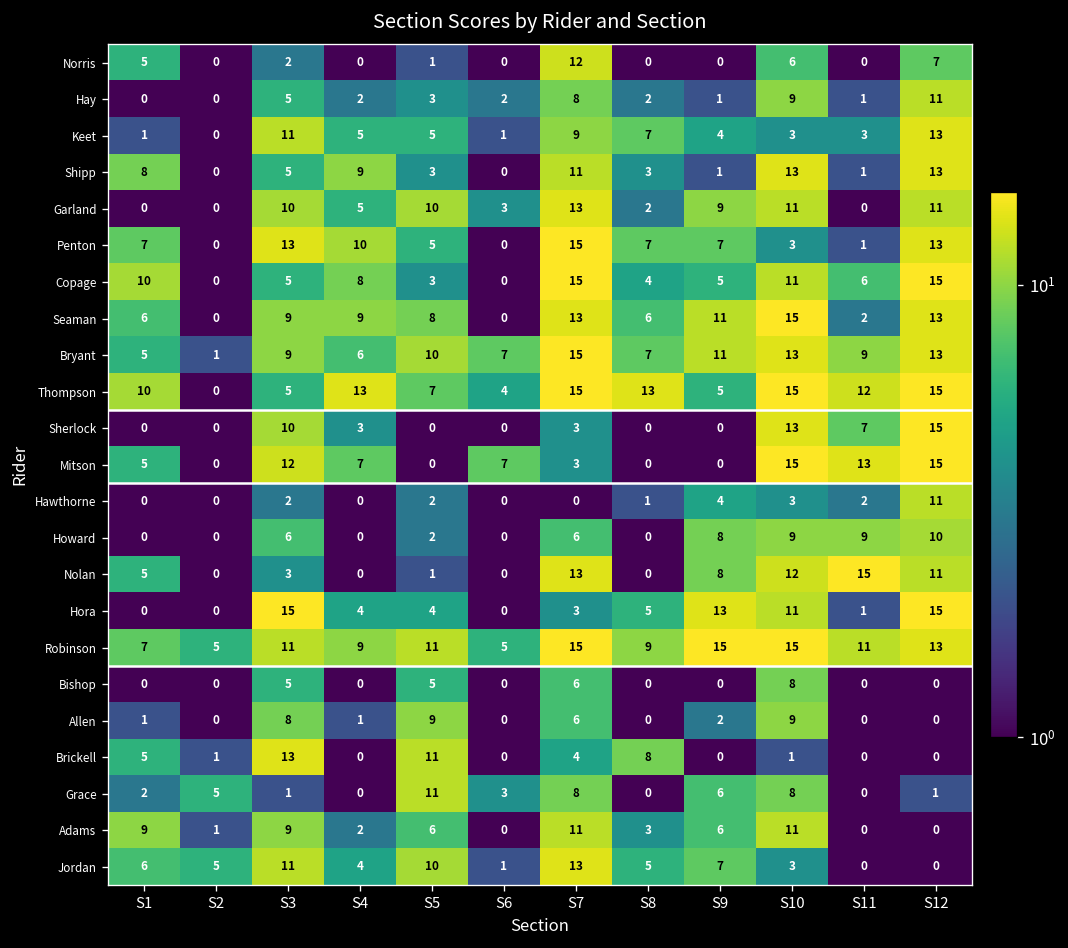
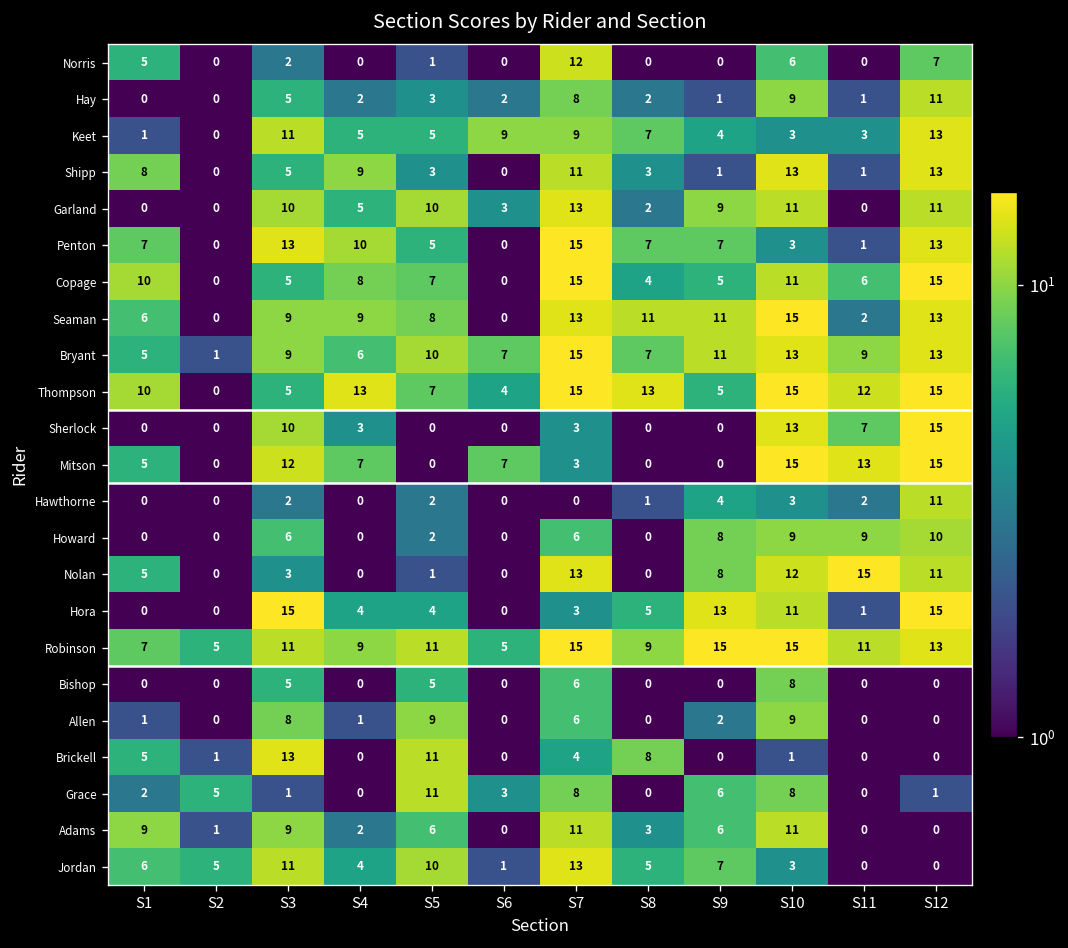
Keet, S6: 1 -> 9
Copage, S5: 3 -> 7
Seaman, S8: 6 -> 11
